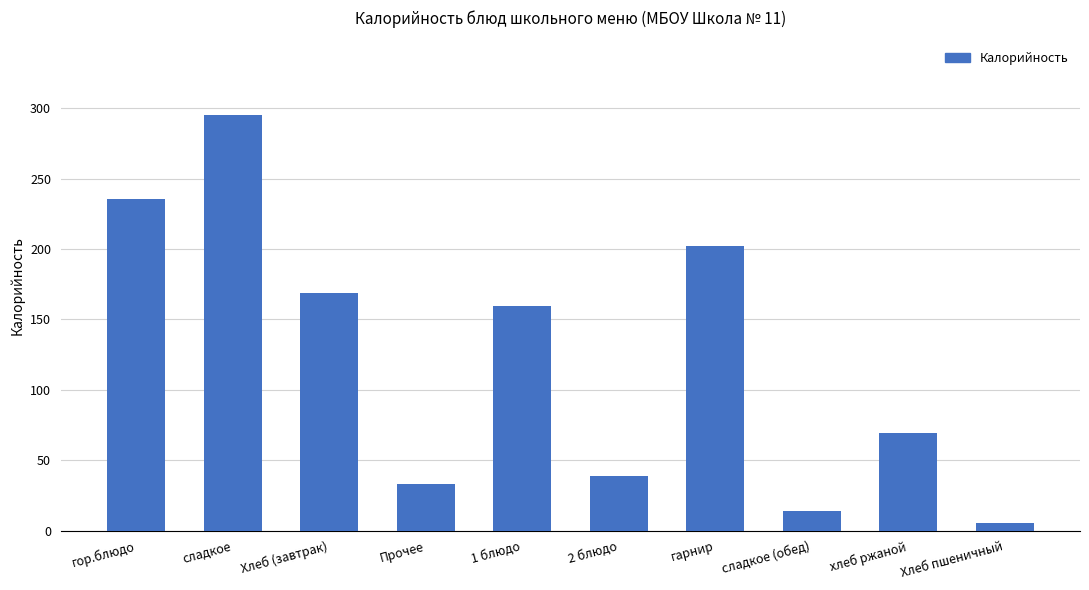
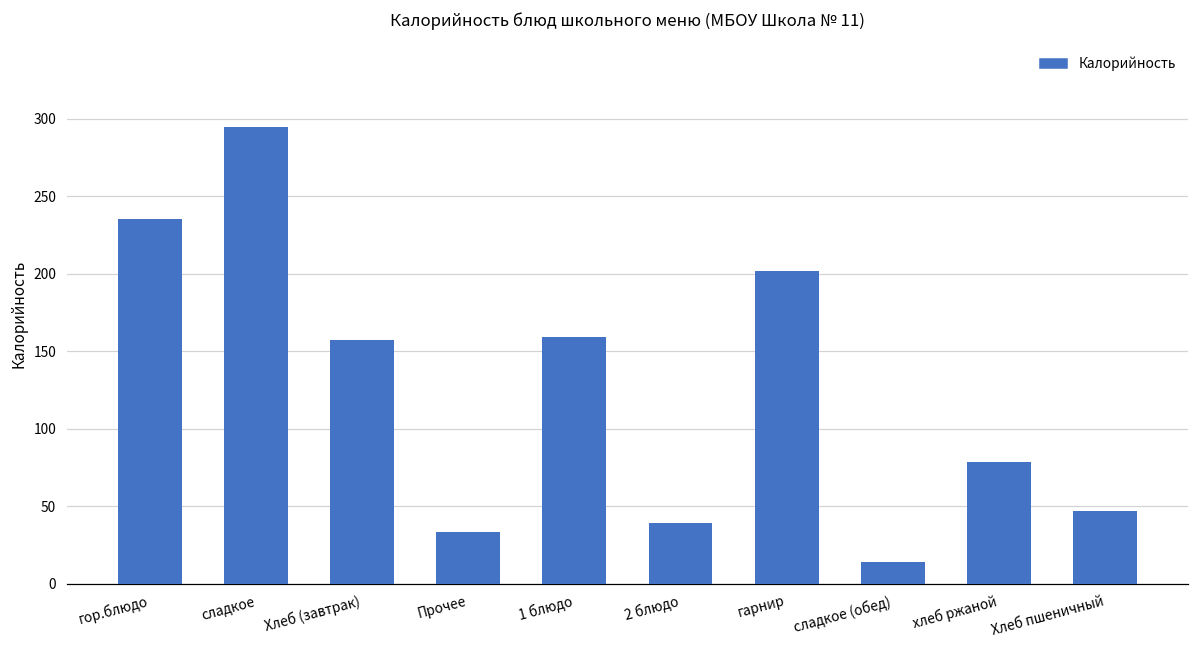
Хлеб (завтрак): 169 -> 157
хлеб ржаной: 69 -> 79
Хлеб пшеничный: 5 -> 47
